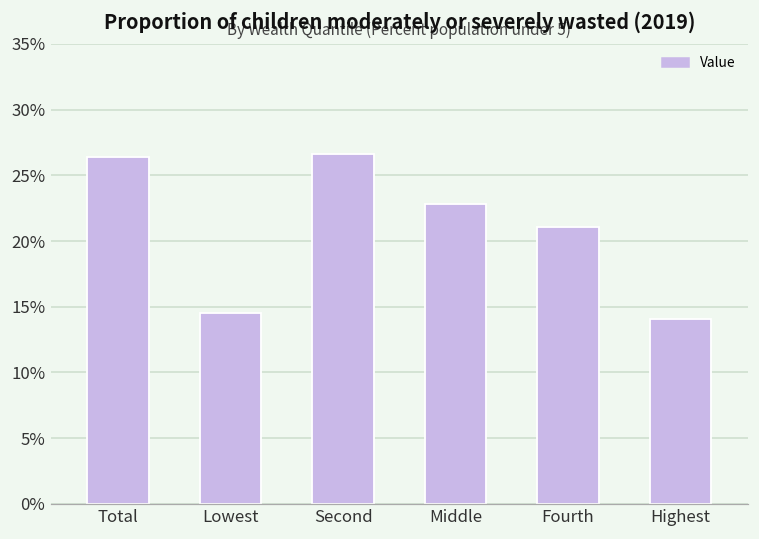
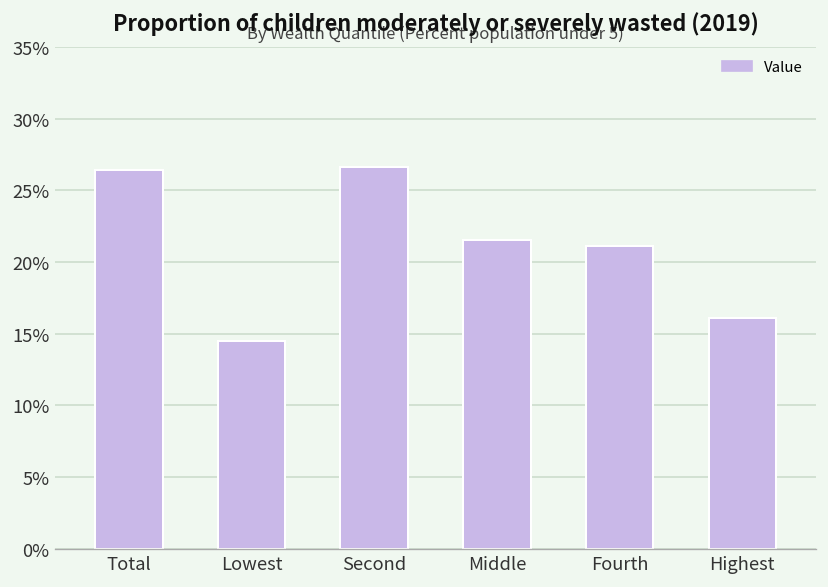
Middle: 22.8% -> 21.5%
Highest: 14.1% -> 16.1%
